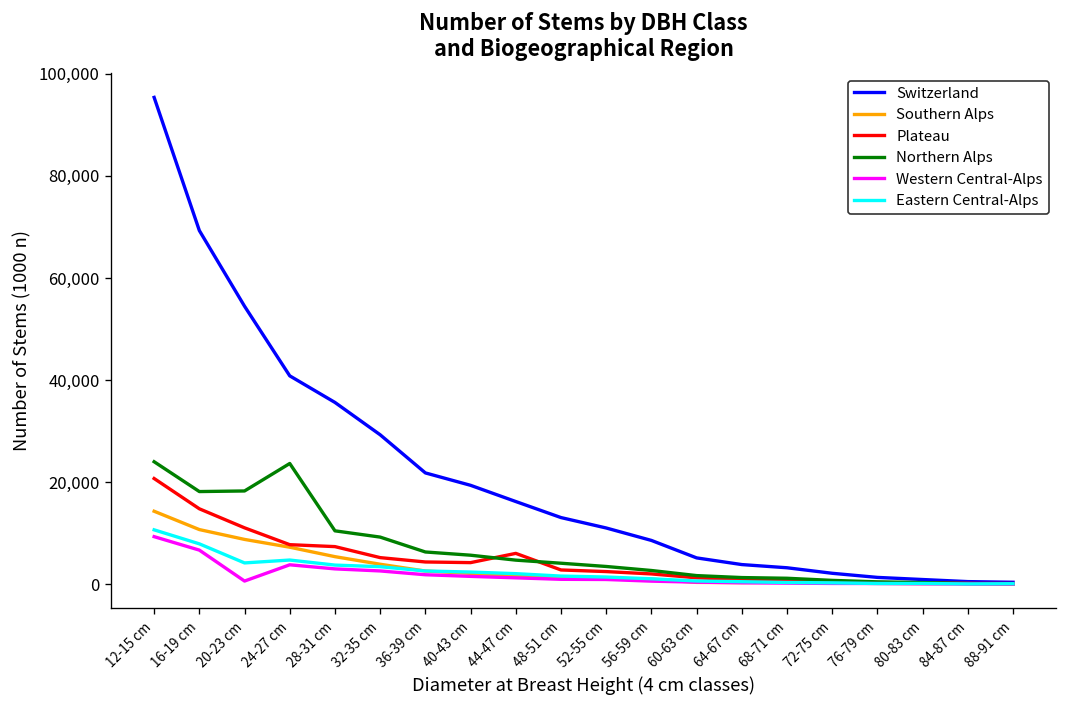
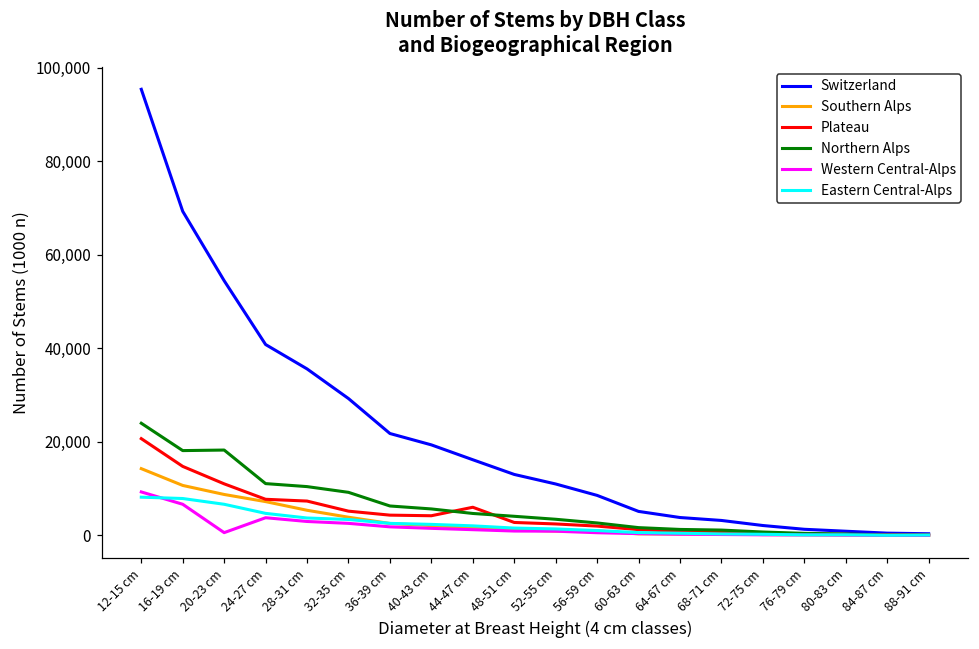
Eastern Central-Alps, 12-15 cm: 11,000 -> 8,000
Eastern Central-Alps, 20-23 cm: 4,000 -> 7,000
Northern Alps, 24-27 cm: 24,000 -> 11,000
